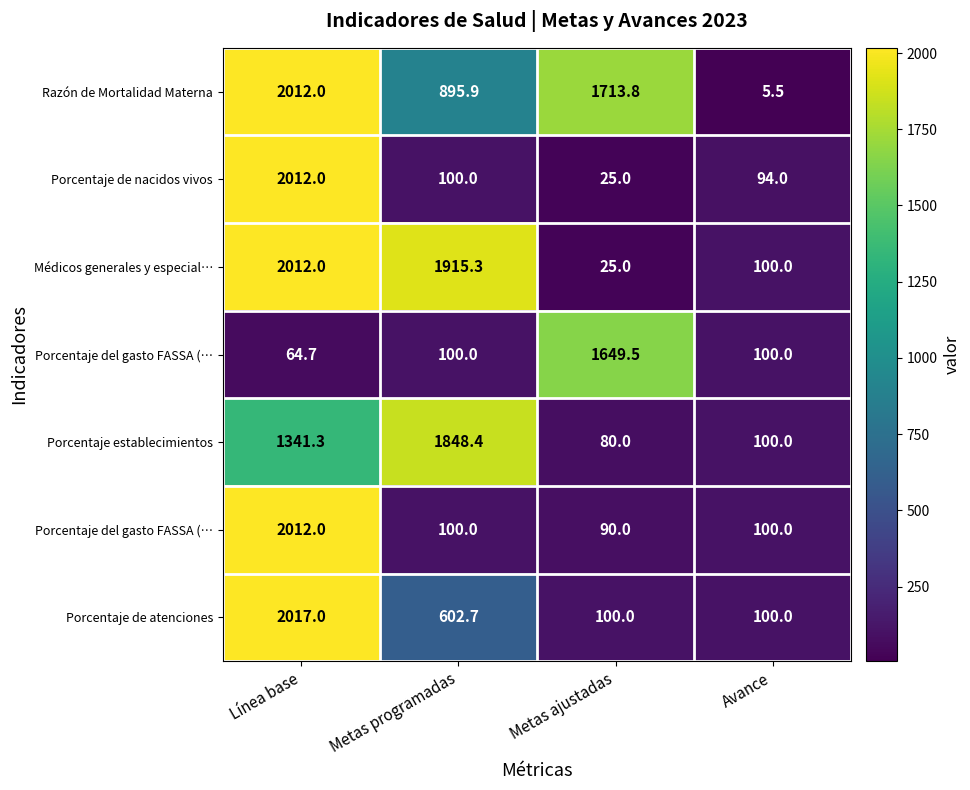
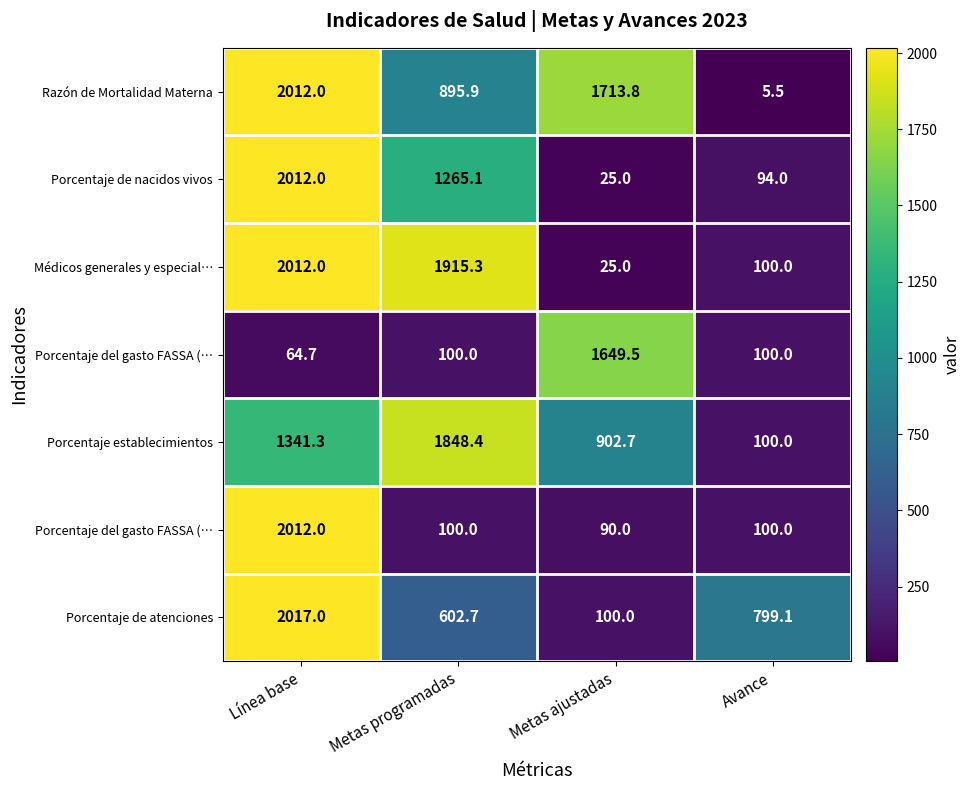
Porcentaje de nacidos vivos, Metas programadas: 100.0 -> 1265.1
Porcentaje establecimientos, Metas ajustadas: 80.0 -> 902.7
Porcentaje de atenciones, Avance: 100.0 -> 799.1
